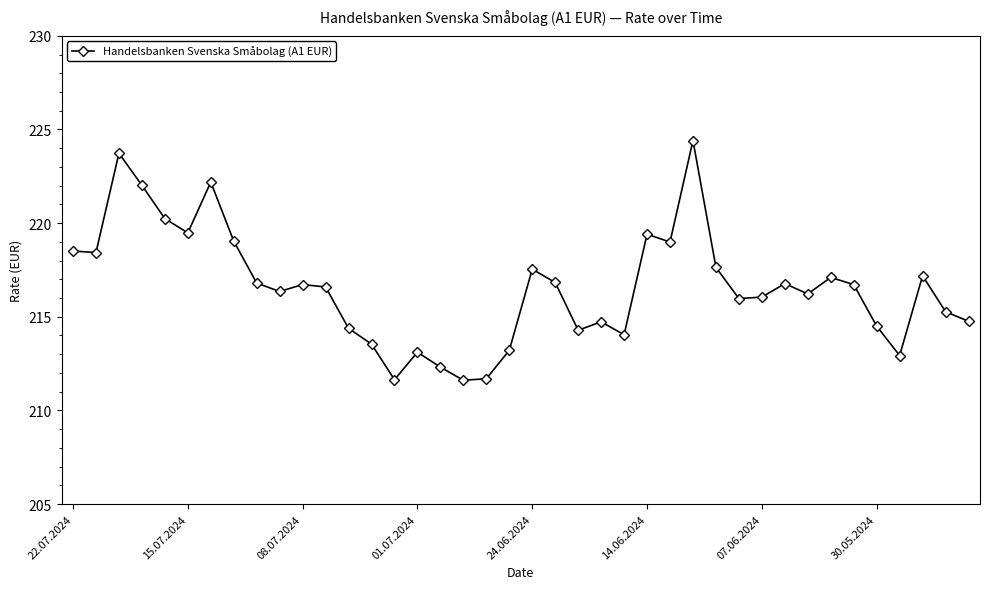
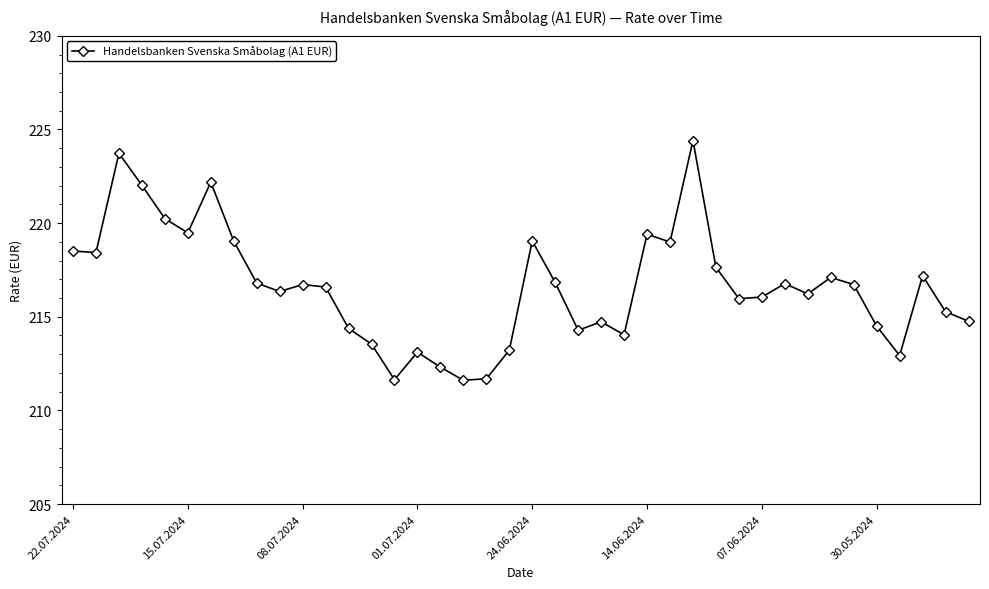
24.06.2024: 217.5 -> 219.1
